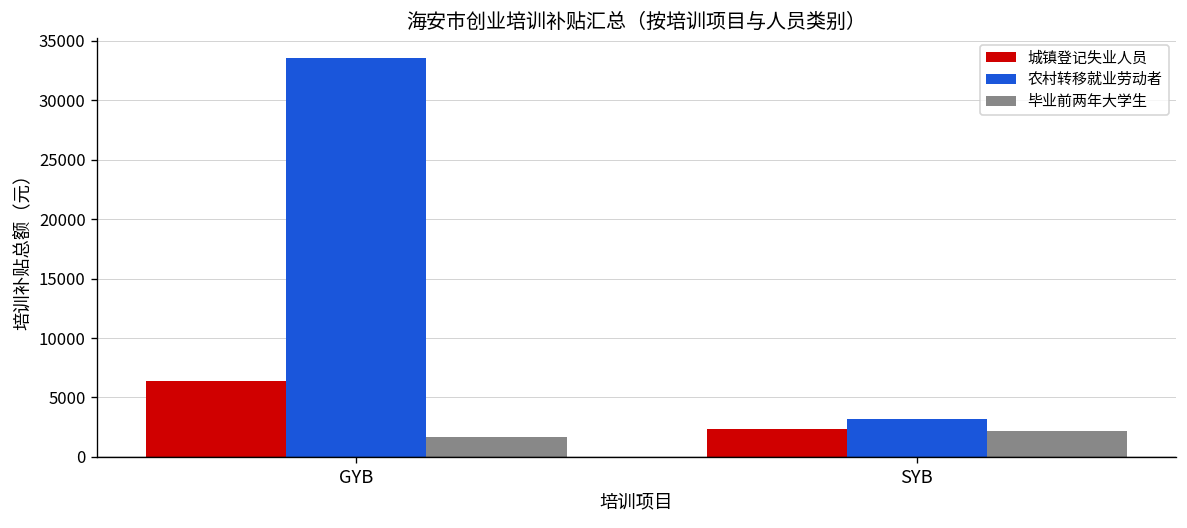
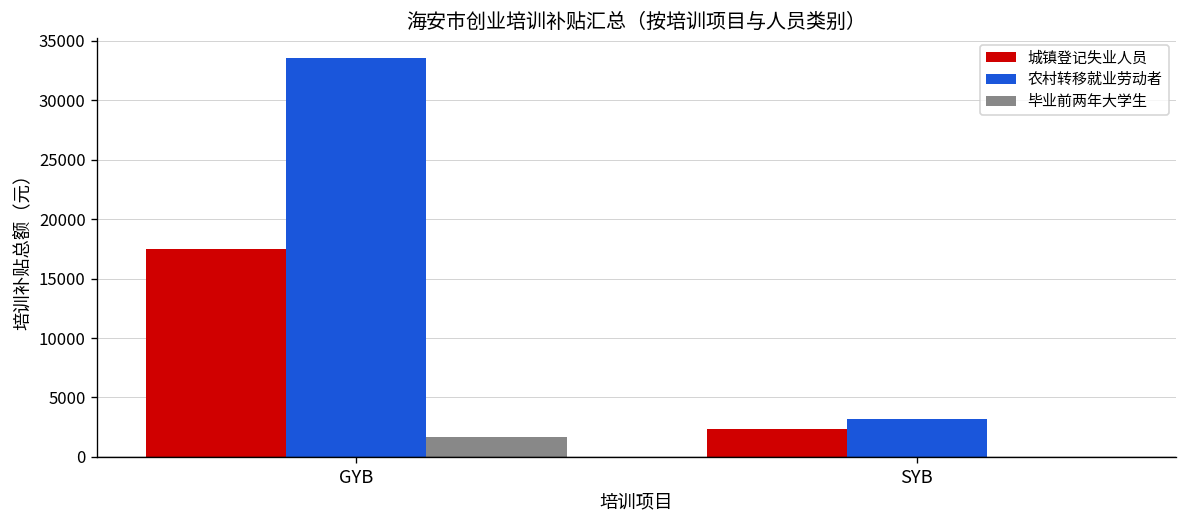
城镇登记失业人员, GYB: 6000 -> 18000
毕业前两年大学生, SYB: 2000 -> 0
